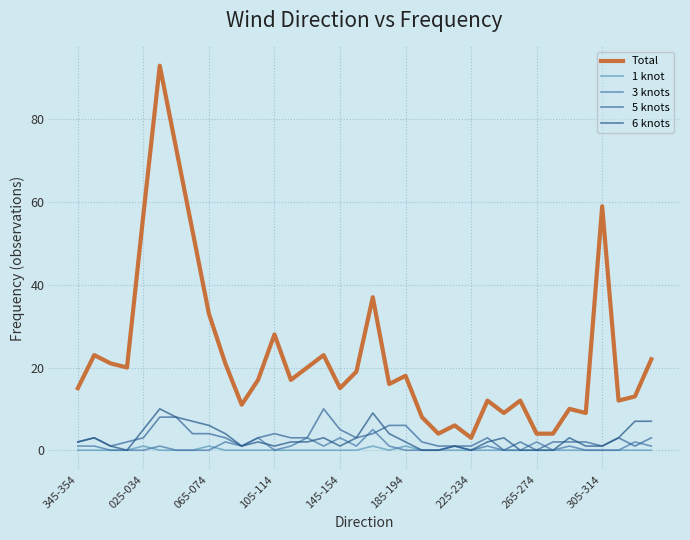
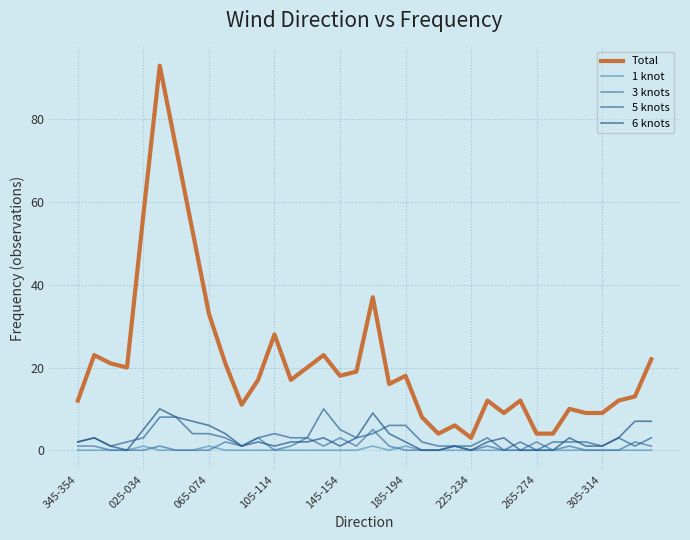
Total, 345-354: 15 -> 12
Total, 145-154: 15 -> 18
Total, 305-314: 59 -> 9
